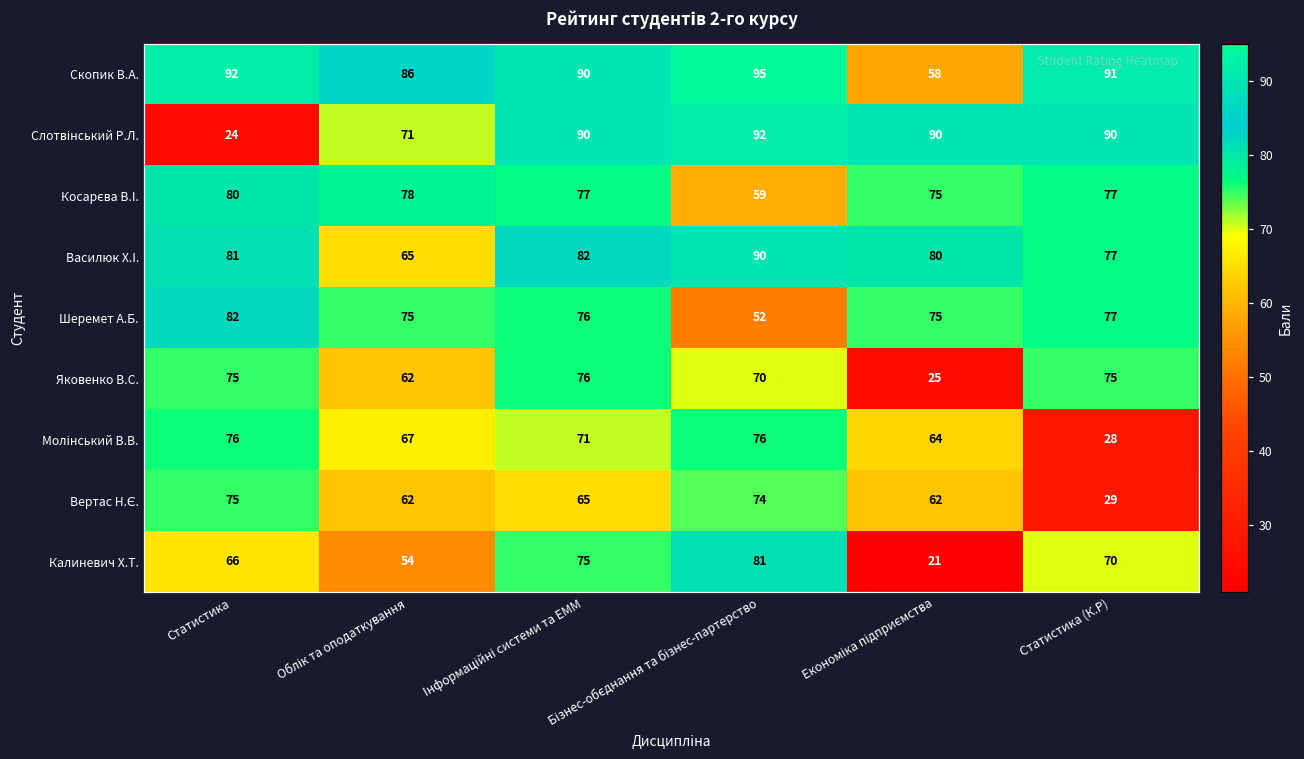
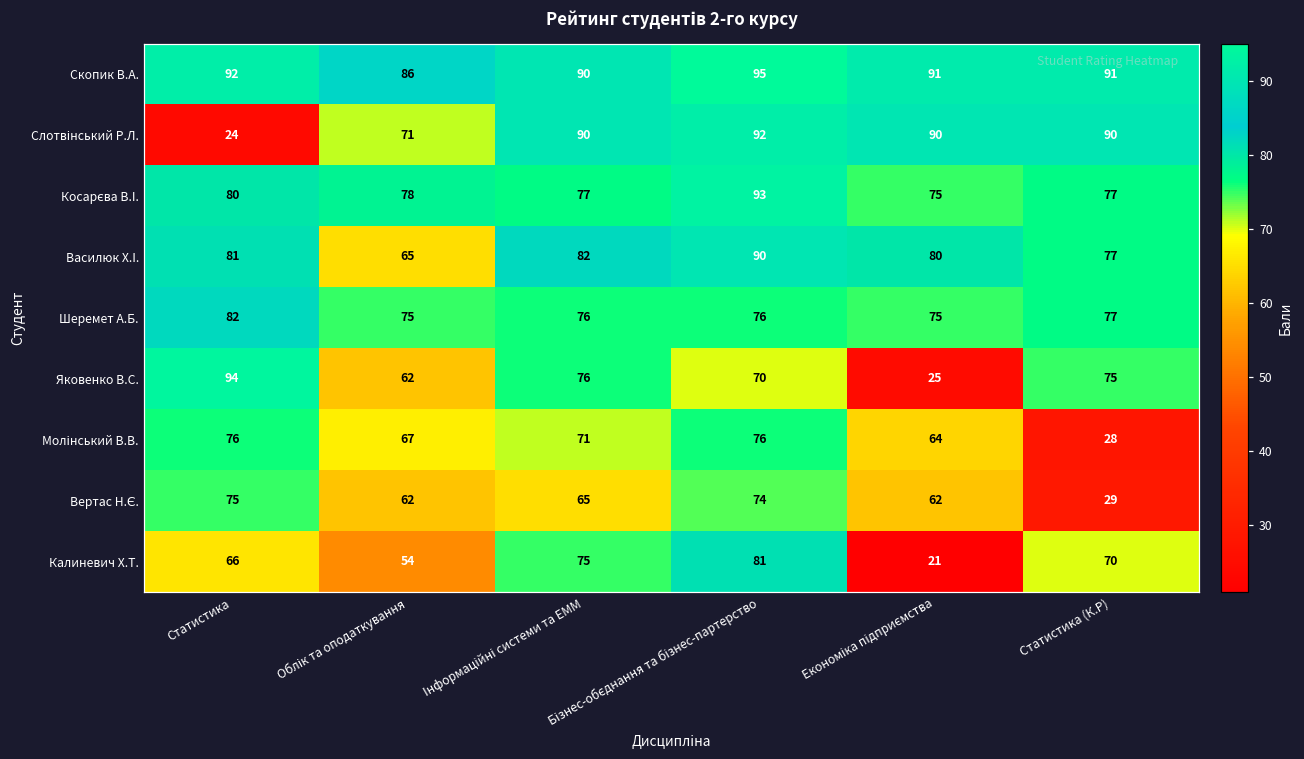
Скопик В.А., Економіка підприємства: 58 -> 91
Косарєва В.І., Бізнес-обєднання та бізнес-партерство: 59 -> 93
Шеремет А.Б., Бізнес-обєднання та бізнес-партерство: 52 -> 76
Яковенко В.С., Статистика: 75 -> 94
